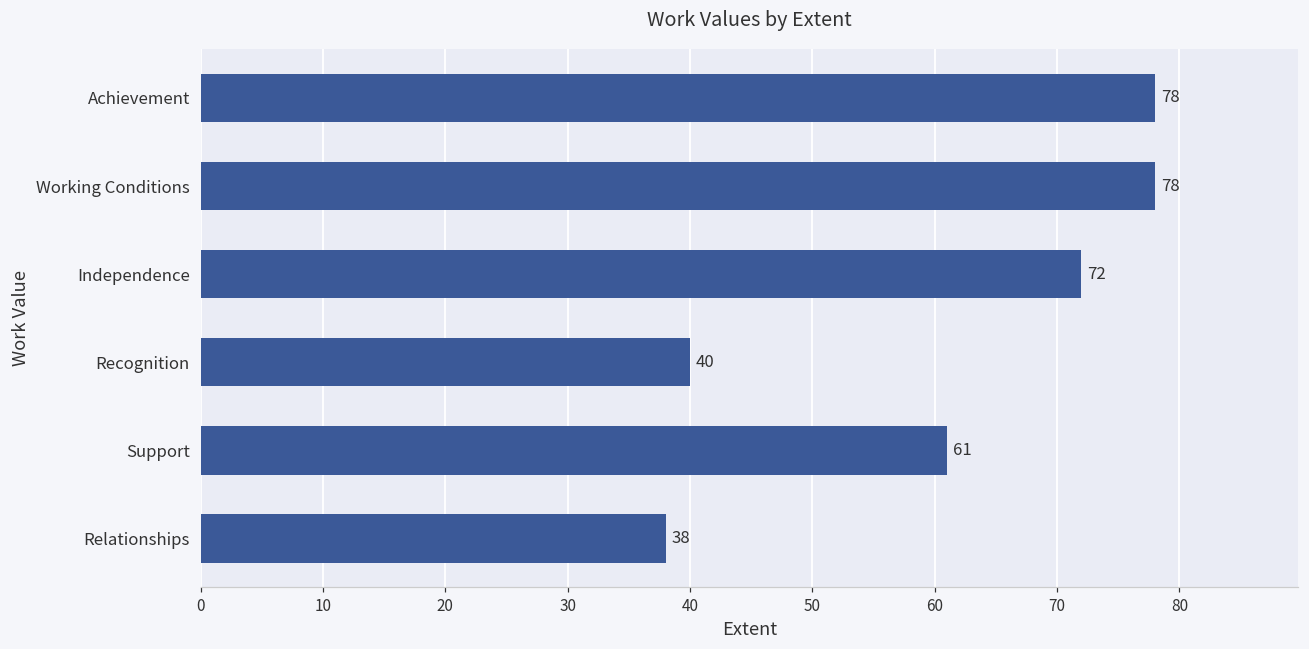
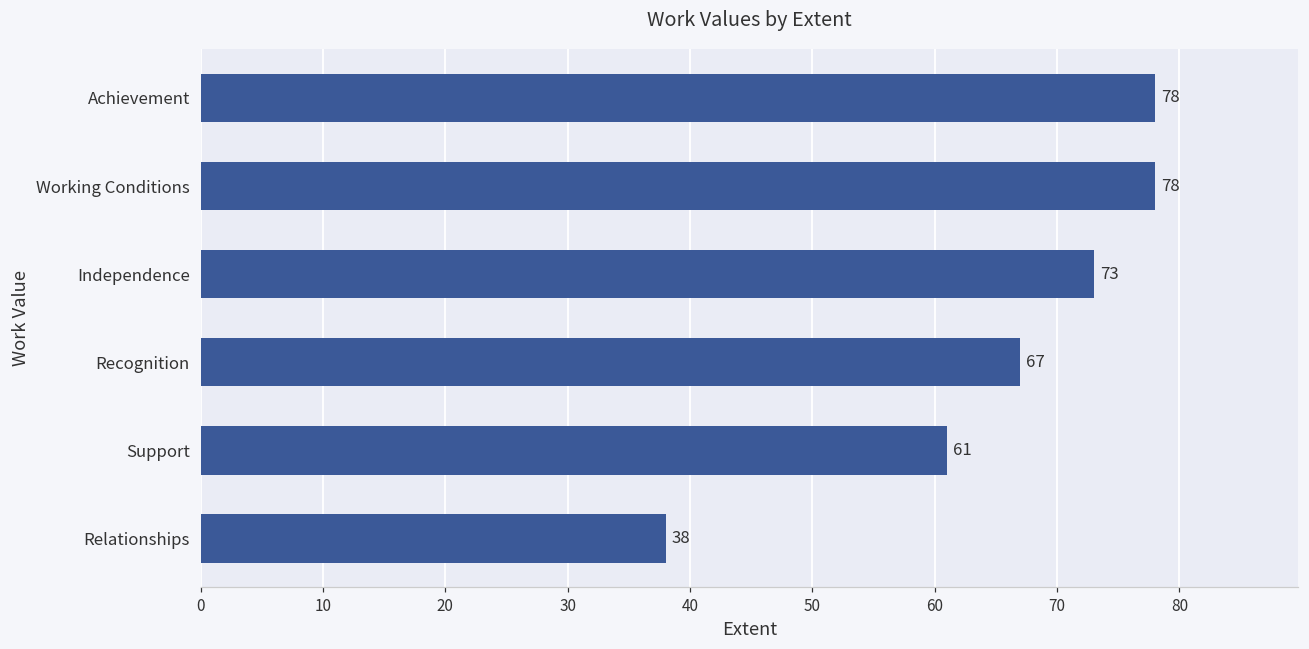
Independence: 72 -> 73
Recognition: 40 -> 67
